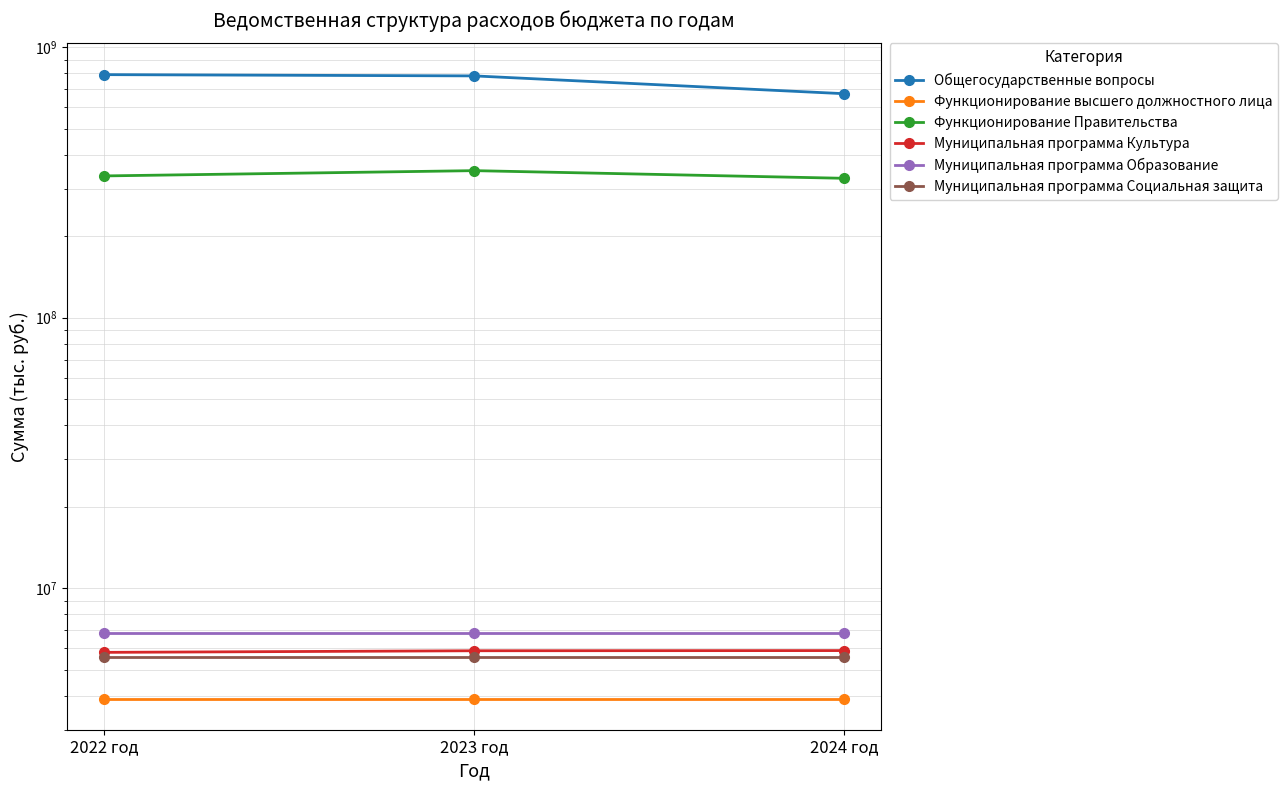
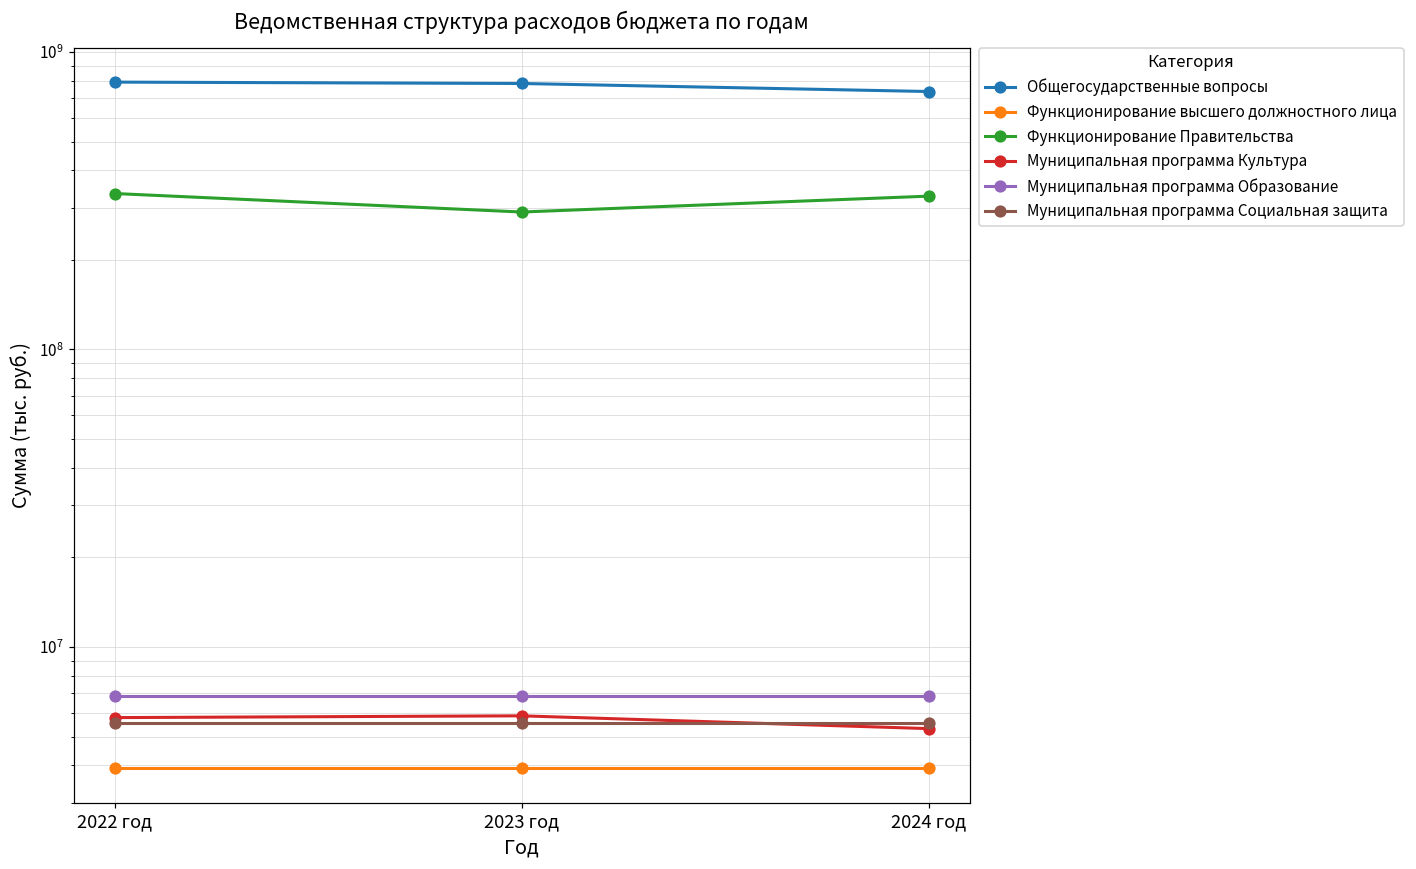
Функционирование Правительства, 2023 год: 350000000 -> 290000000
Общегосударственные вопросы, 2024 год: 670000000 -> 740000000
Муниципальная программа Культура, 2024 год: 5900000 -> 5300000
